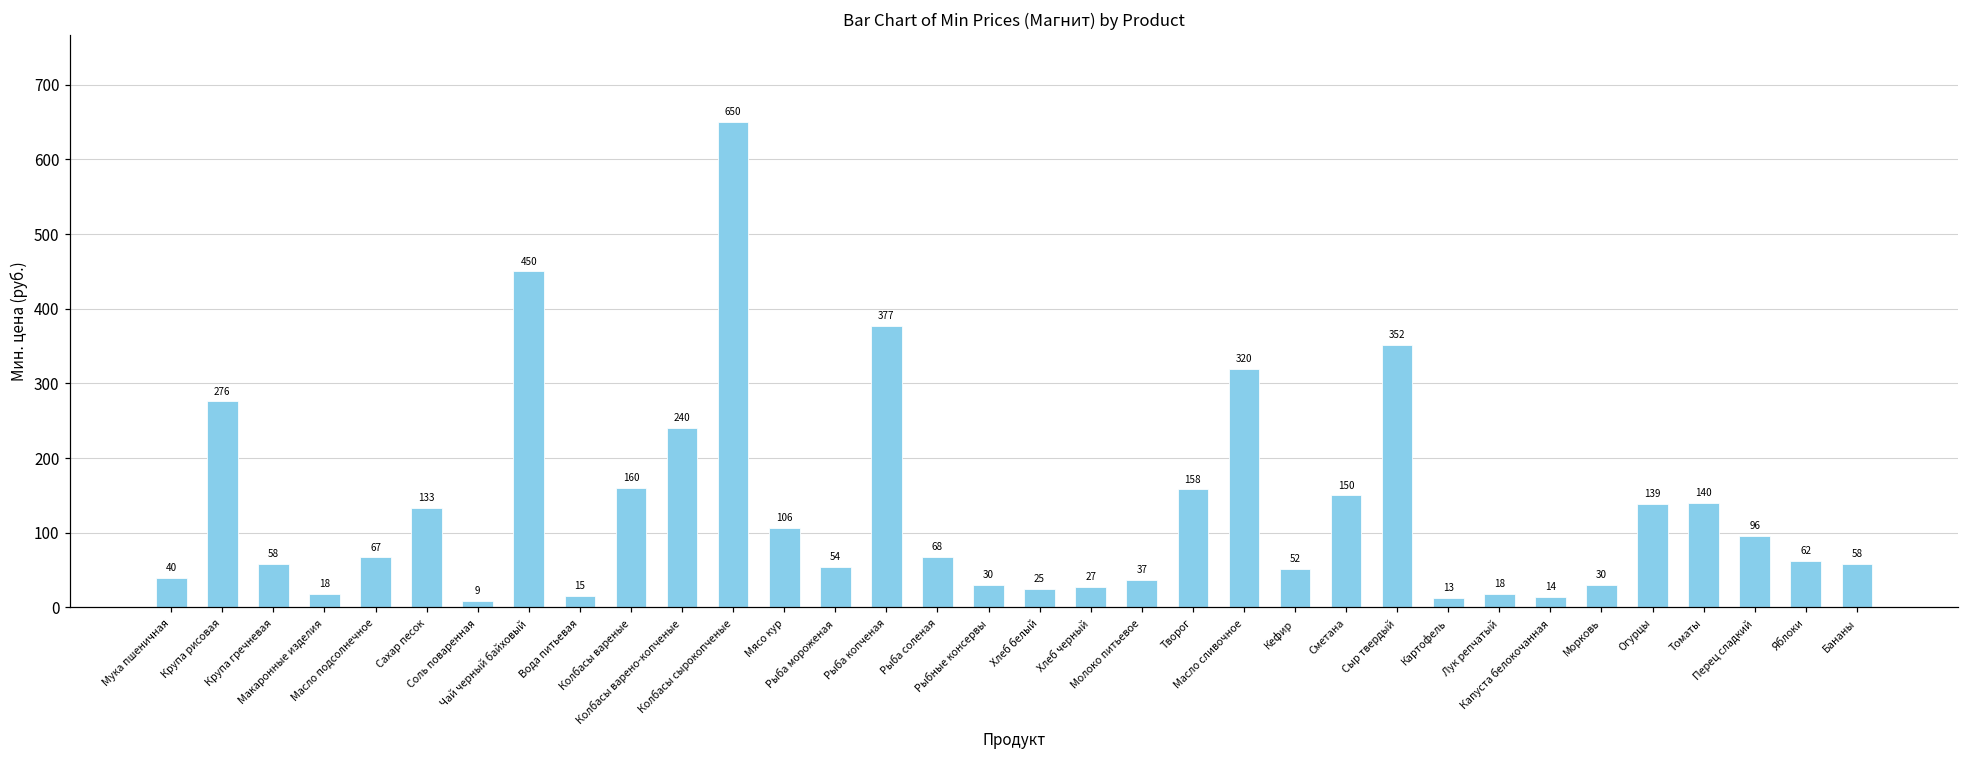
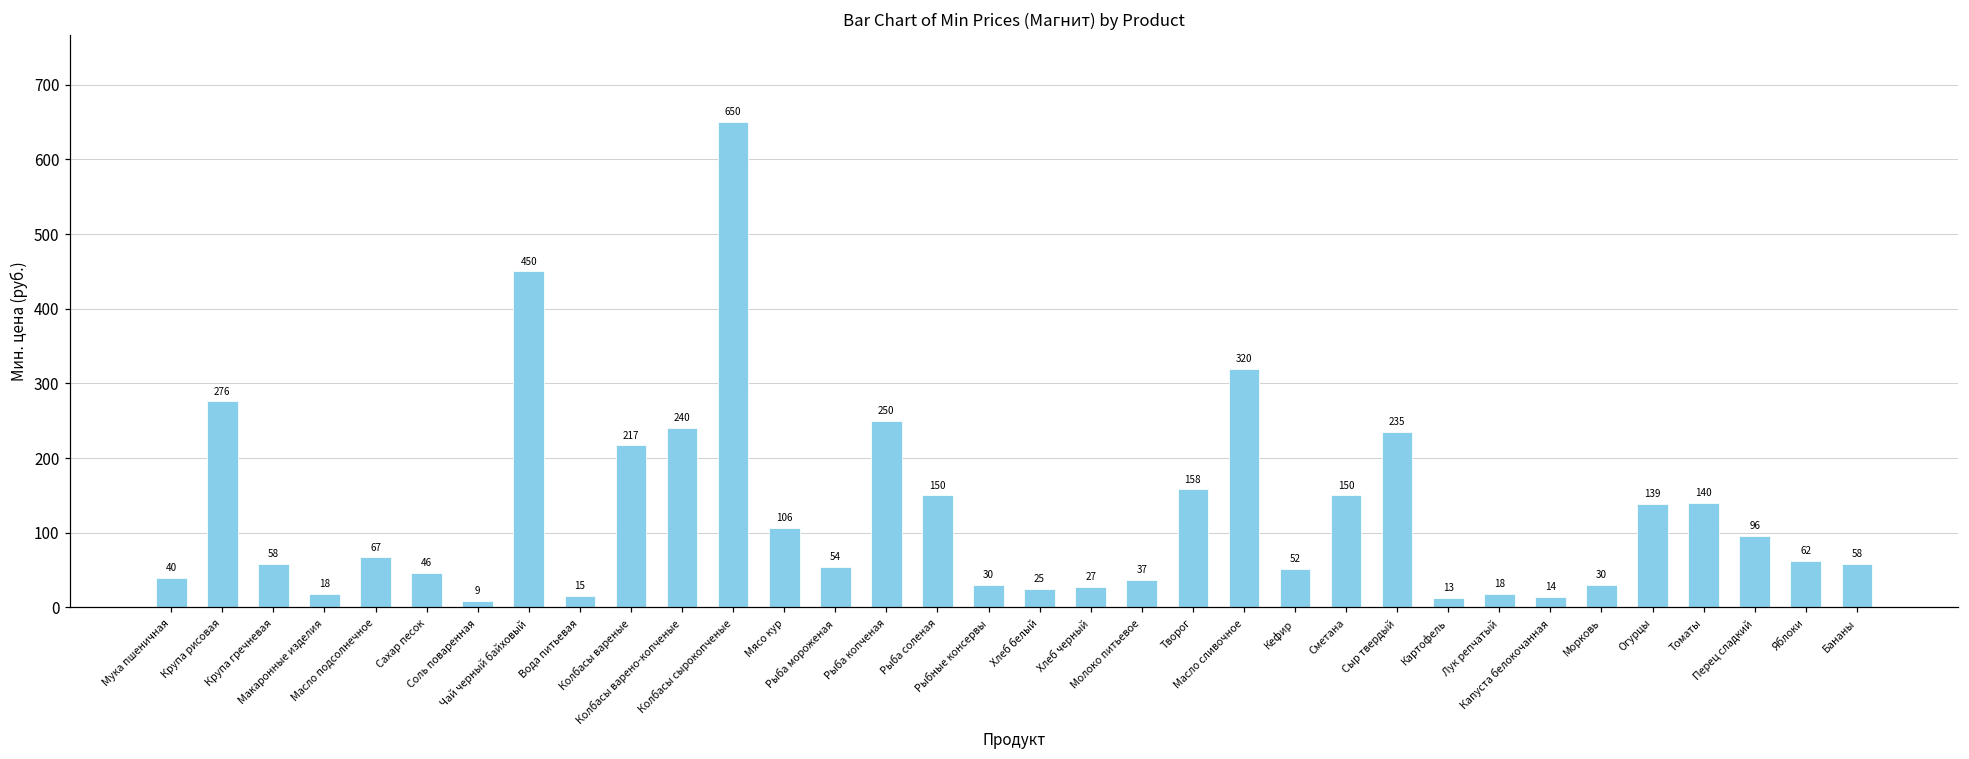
Сахар песок: 133 -> 46
Колбасы вареные: 160 -> 217
Рыба копченая: 377 -> 250
Рыба соленая: 68 -> 150
Сыр твердый: 352 -> 235
